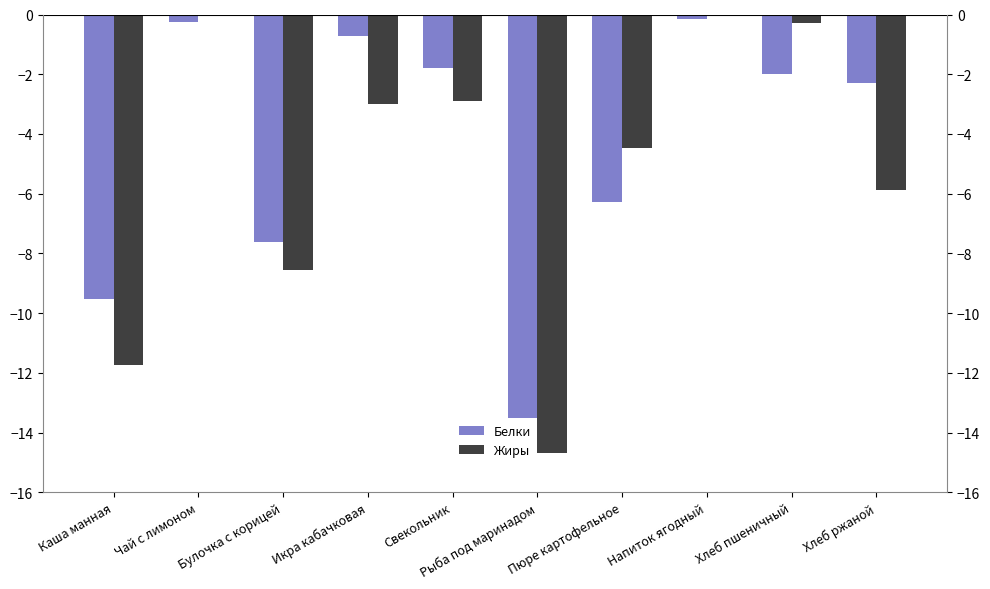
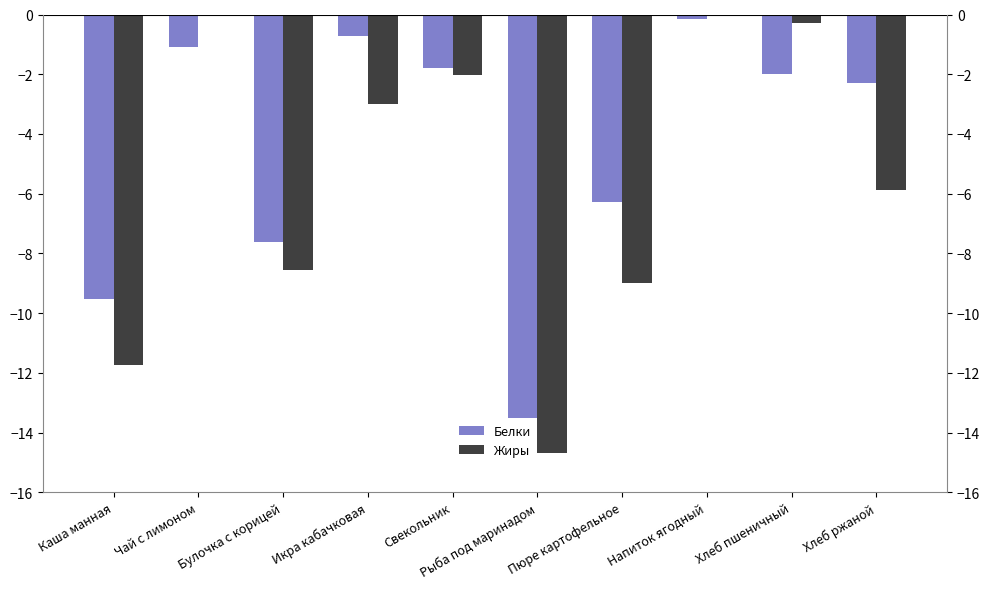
Белки, Чай с лимоном: -0.2 -> -1.1
Жиры, Свекольник: -2.9 -> -2.0
Жиры, Пюре картофельное: -4.5 -> -9.0
